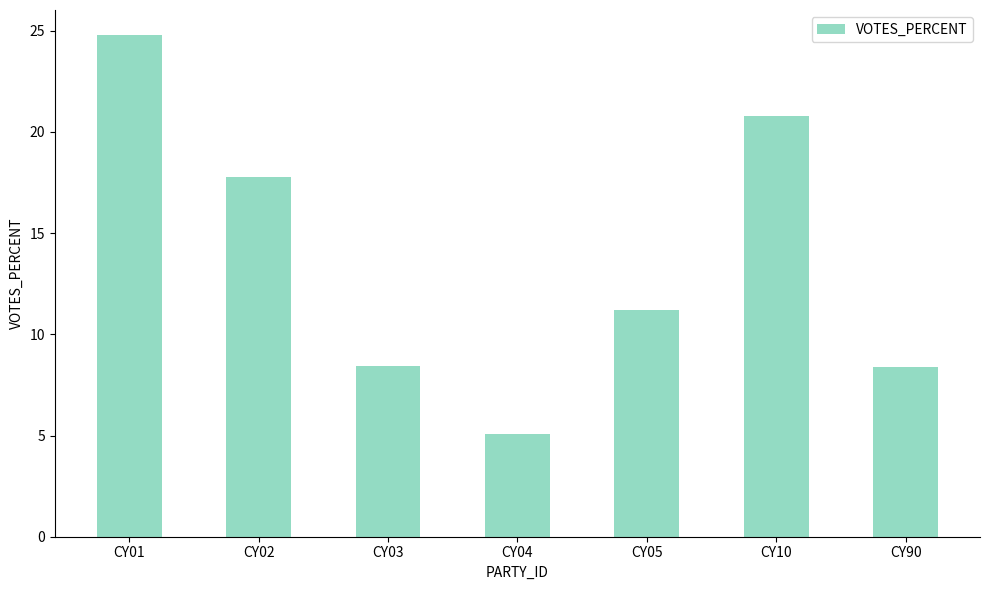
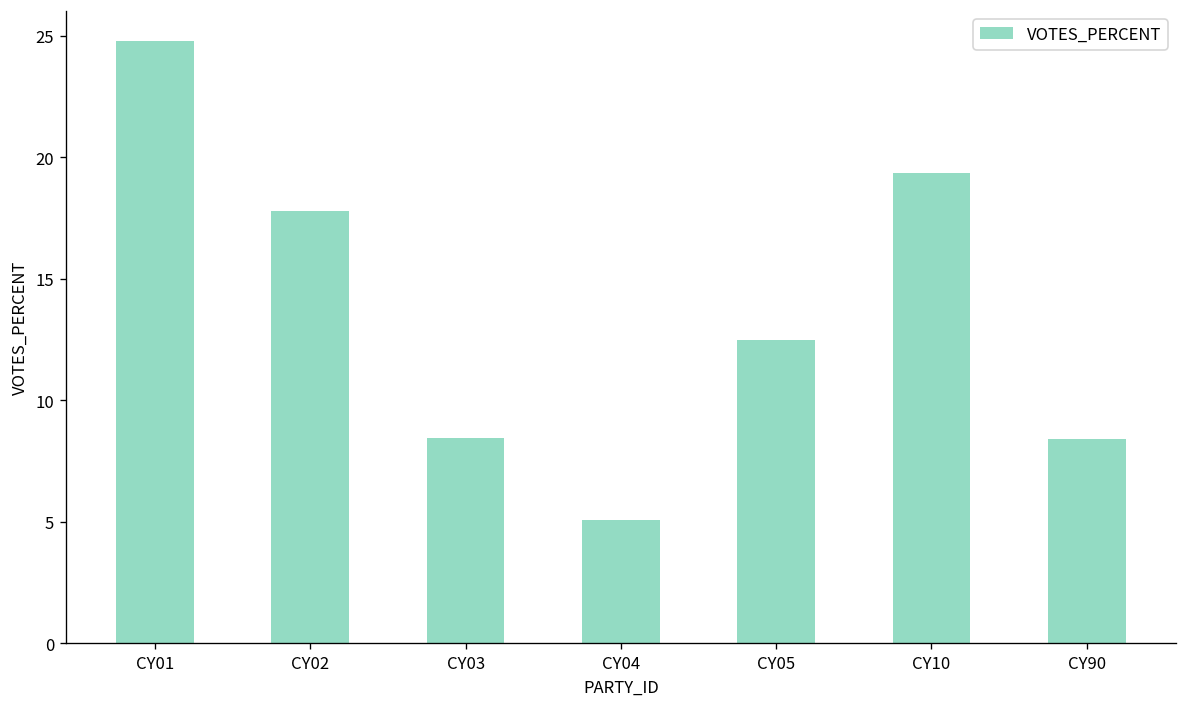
CY05: 11.2 -> 12.5
CY10: 20.8 -> 19.4
